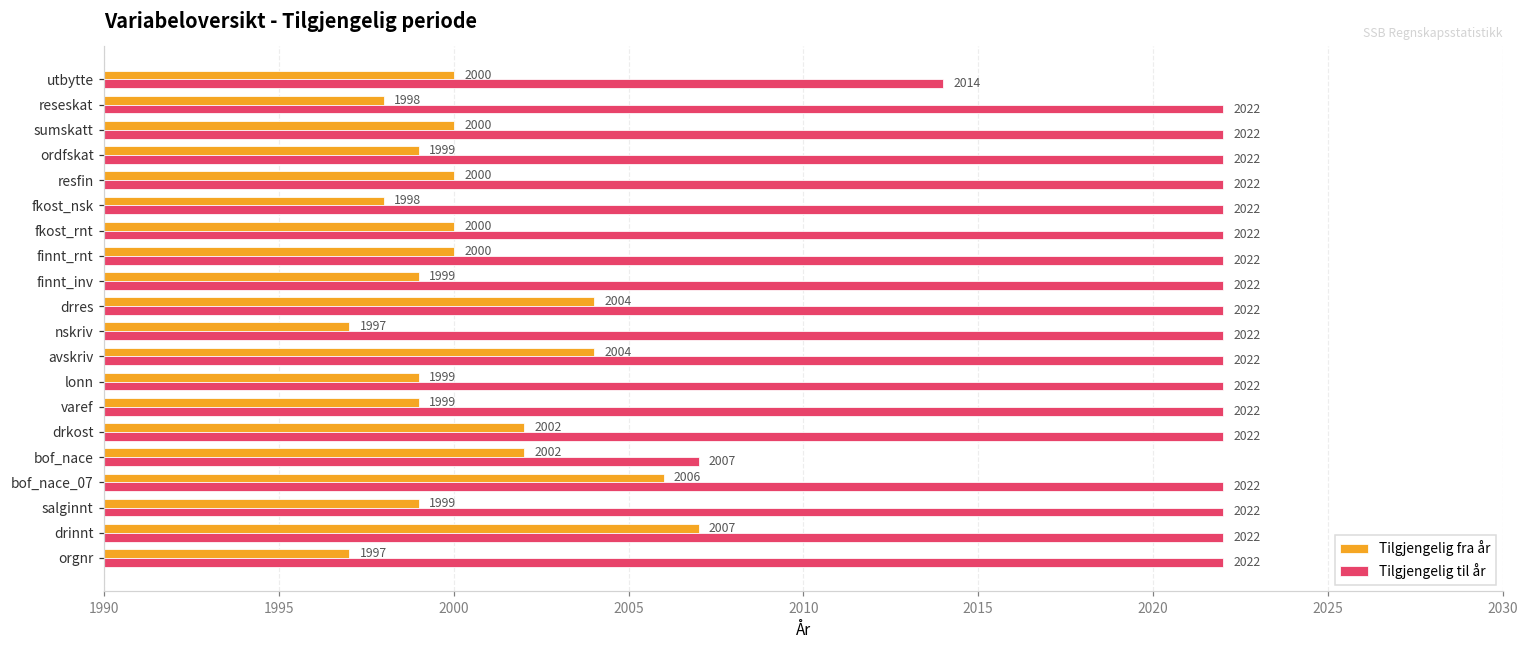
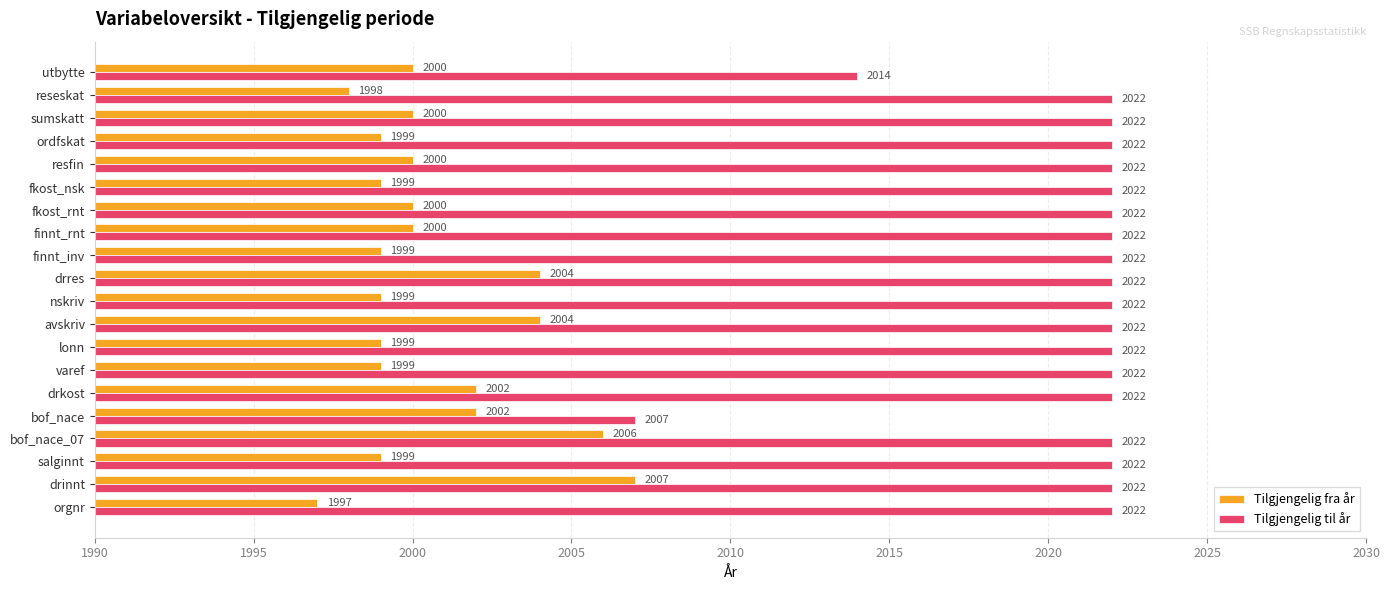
Tilgjengelig fra år, fkost_nsk: 1998 -> 1999
Tilgjengelig fra år, nskriv: 1997 -> 1999
